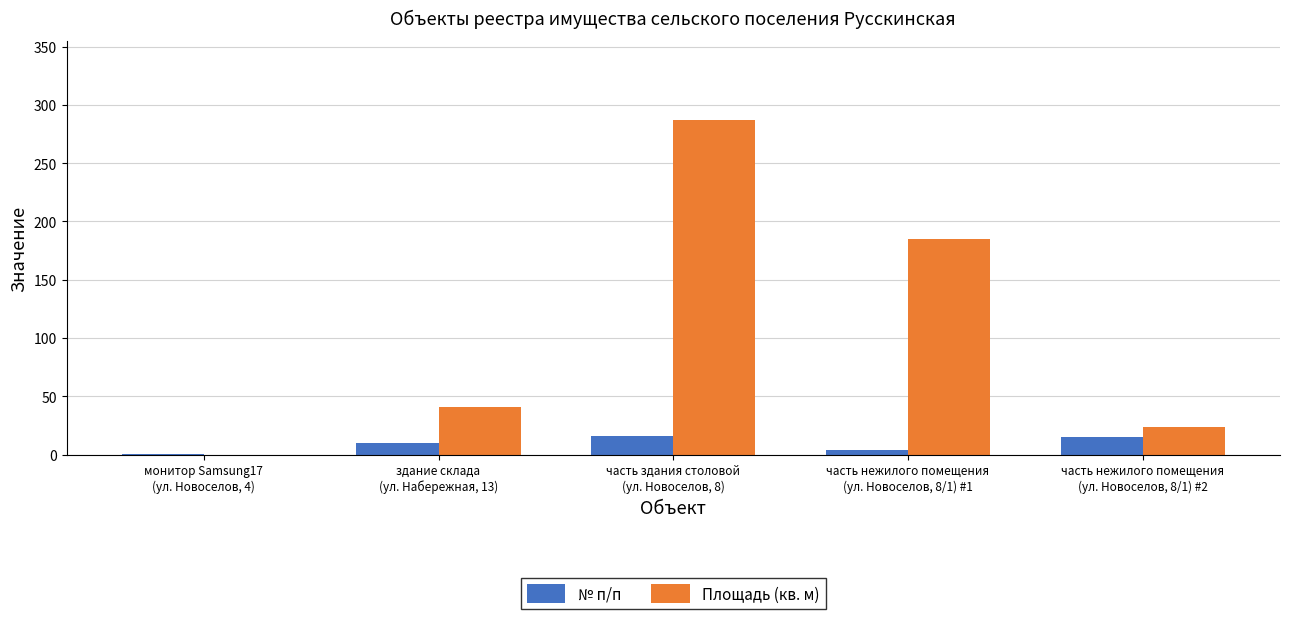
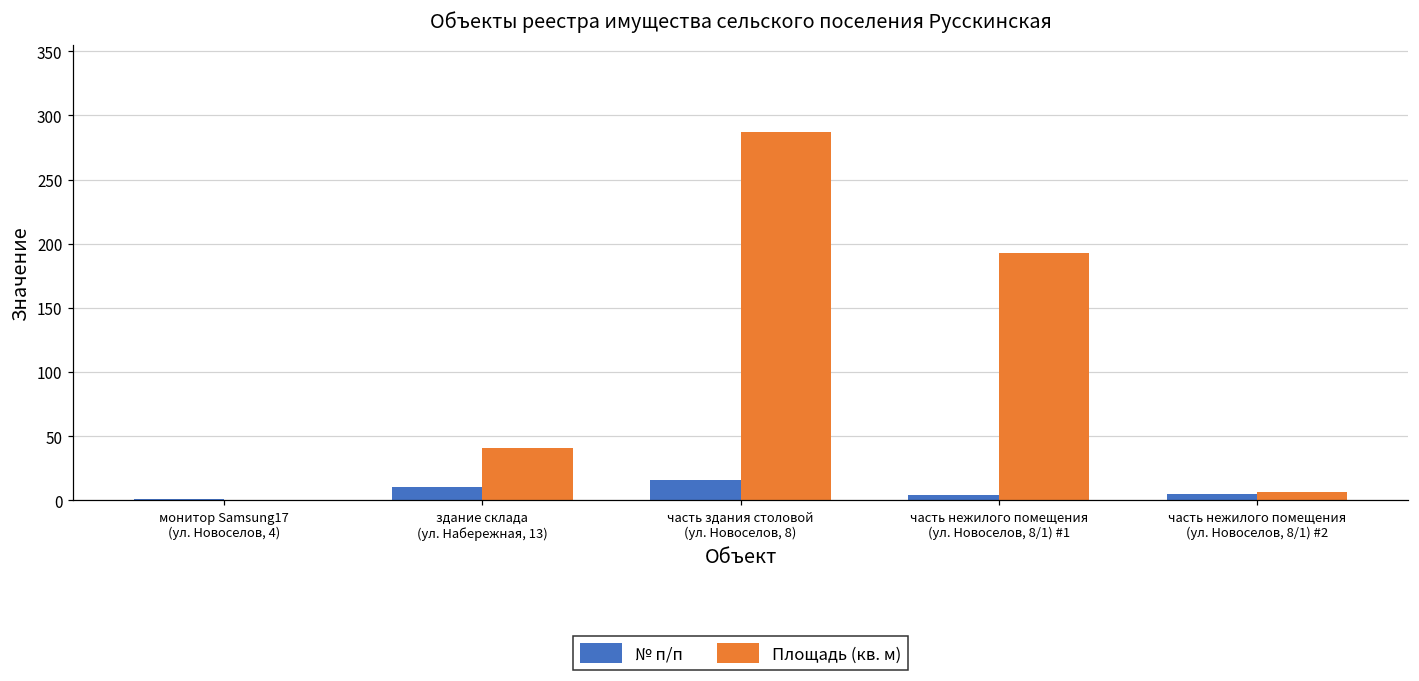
Площадь (кв. м), часть нежилого помещения (ул. Новоселов, 8/1) #1: 185 -> 193
№ п/п, часть нежилого помещения (ул. Новоселов, 8/1) #2: 15 -> 5
Площадь (кв. м), часть нежилого помещения (ул. Новоселов, 8/1) #2: 24 -> 7
